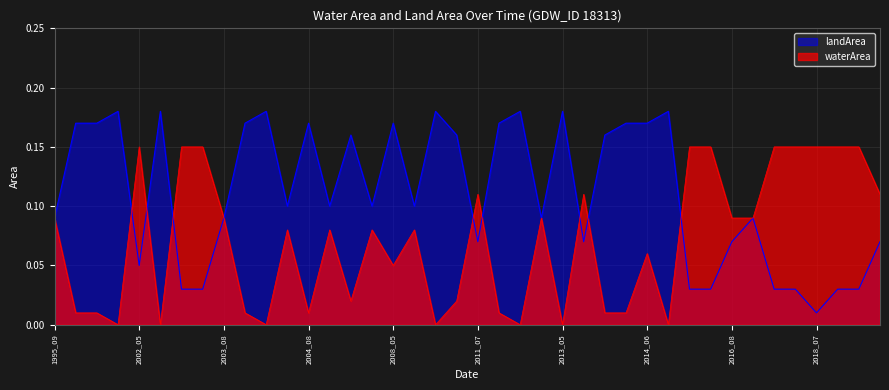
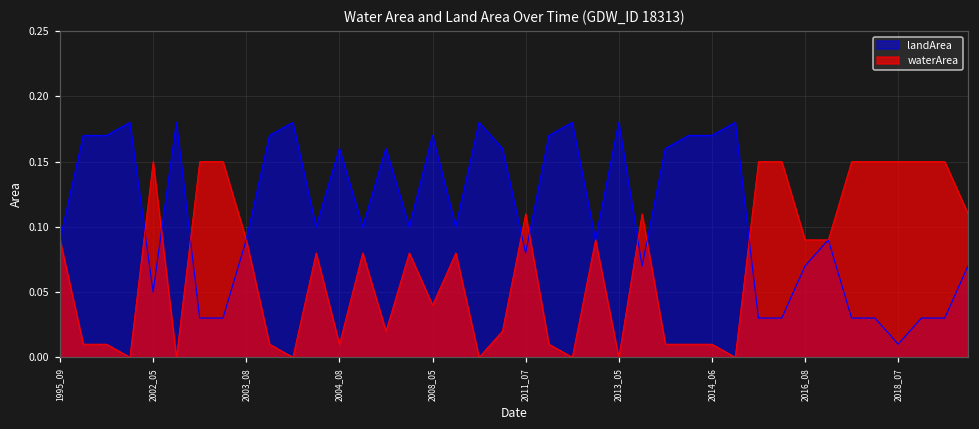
landArea, 2004_08: 0.17 -> 0.16
waterArea, 2008_05: 0.05 -> 0.04
landArea, 2011_07: 0.07 -> 0.08
waterArea, 2014_06: 0.06 -> 0.01
